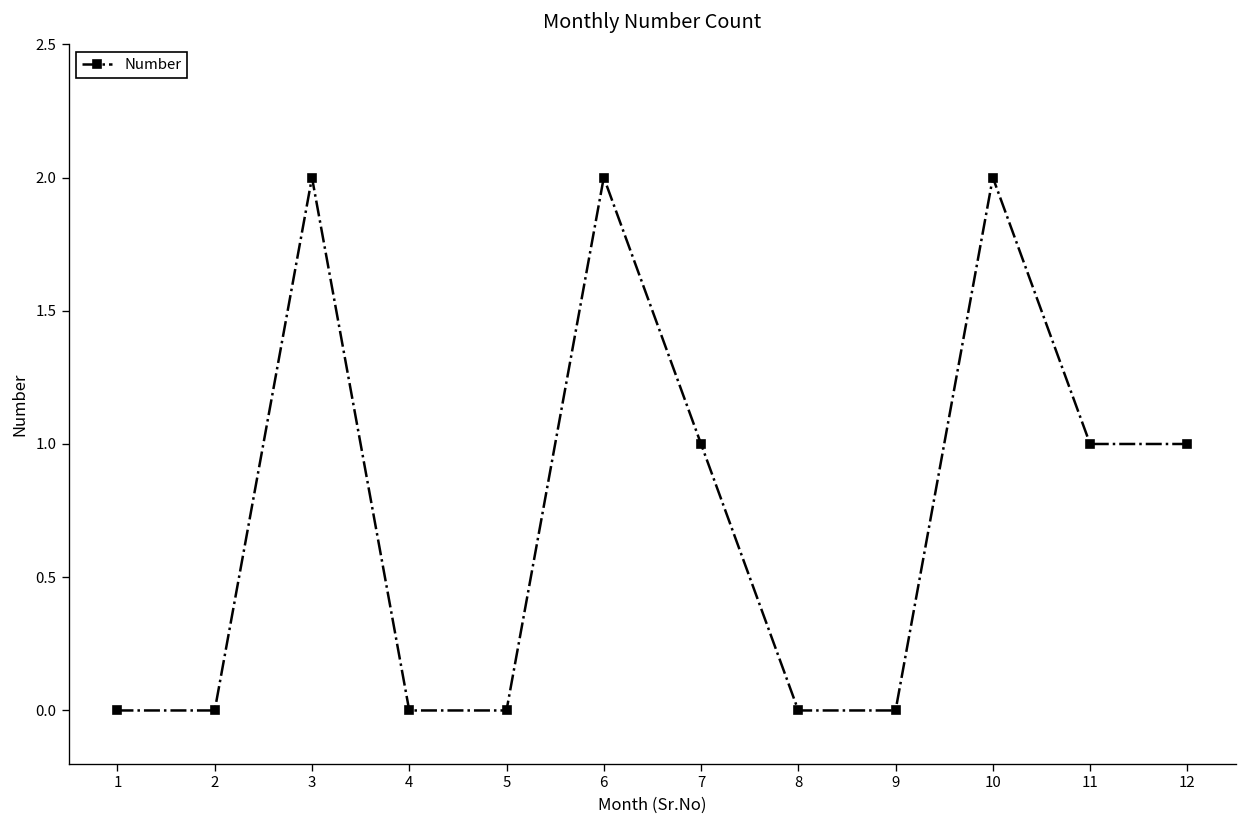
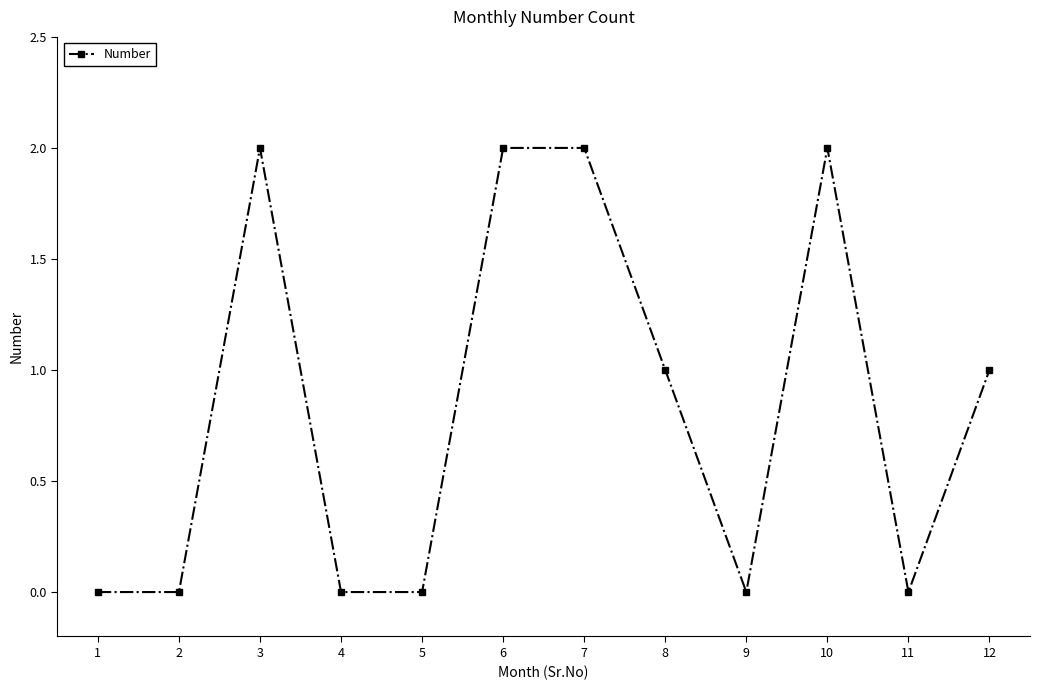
7: 1 -> 2
8: 0 -> 1
11: 1 -> 0
